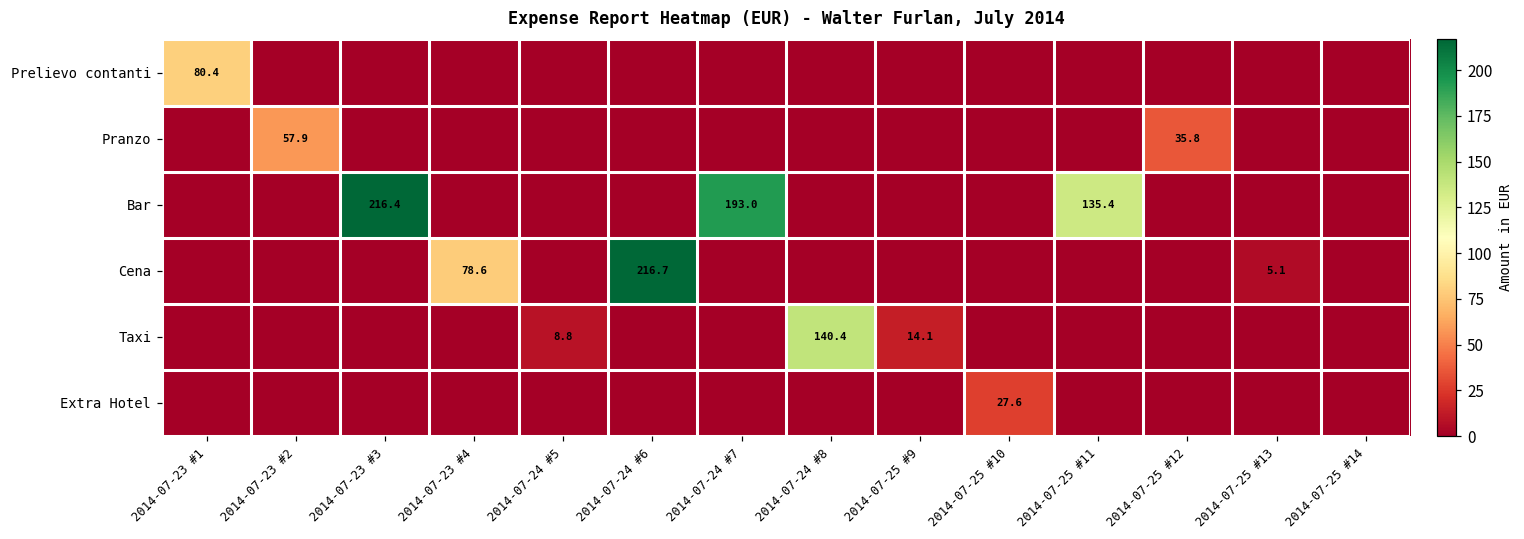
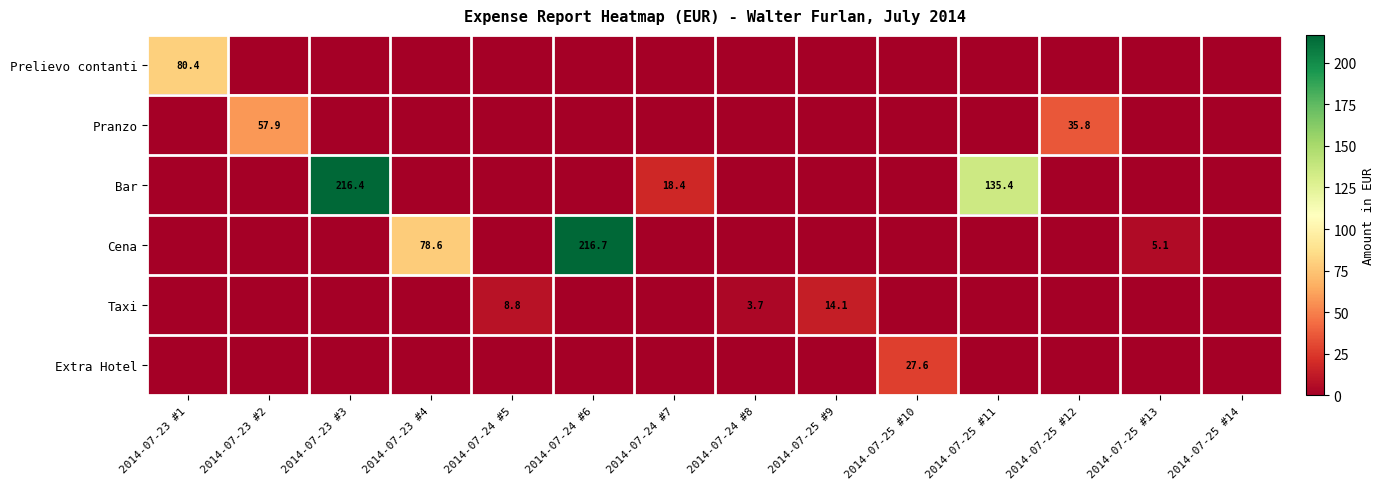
Bar, 2014-07-24 #7: 193.0 -> 18.4
Taxi, 2014-07-24 #8: 140.4 -> 3.7
